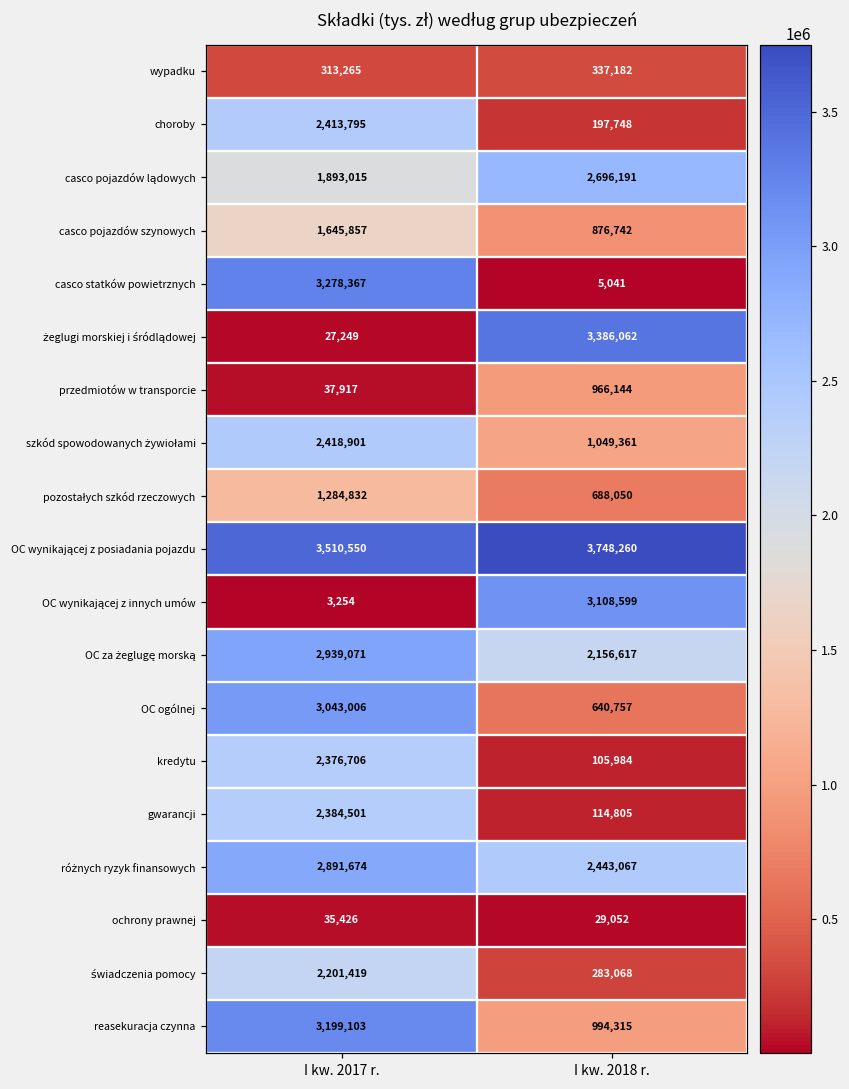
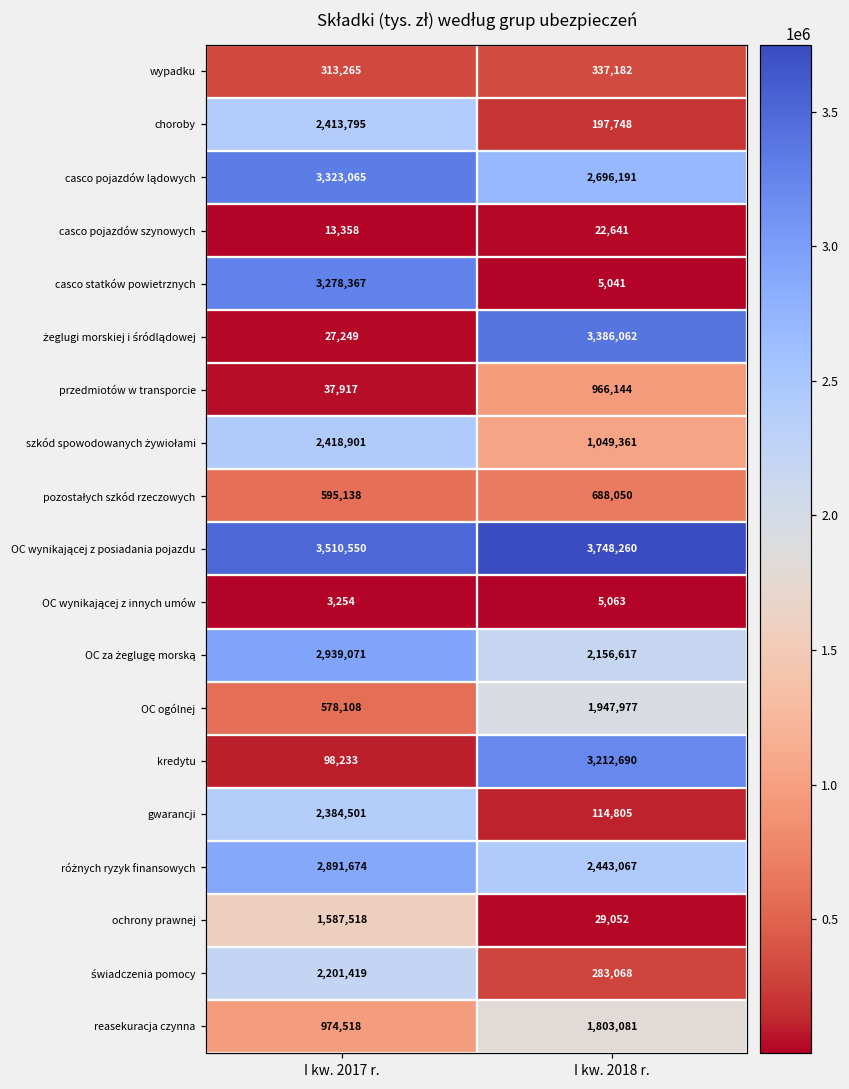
casco pojazdów lądowych, I kw. 2017 r.: 1,893,015 -> 3,323,065
casco pojazdów szynowych, I kw. 2017 r.: 1,645,857 -> 13,358
casco pojazdów szynowych, I kw. 2018 r.: 876,742 -> 22,641
pozostałych szkód rzeczowych, I kw. 2017 r.: 1,284,832 -> 595,138
OC wynikającej z innych umów, I kw. 2018 r.: 3,108,599 -> 5,063
OC ogólnej, I kw. 2017 r.: 3,043,006 -> 578,108
OC ogólnej, I kw. 2018 r.: 640,757 -> 1,947,977
kredytu, I kw. 2017 r.: 2,376,706 -> 98,233
kredytu, I kw. 2018 r.: 105,984 -> 3,212,690
ochrony prawnej, I kw. 2017 r.: 35,426 -> 1,587,518
reasekuracja czynna, I kw. 2017 r.: 3,199,103 -> 974,518
reasekuracja czynna, I kw. 2018 r.: 994,315 -> 1,803,081
